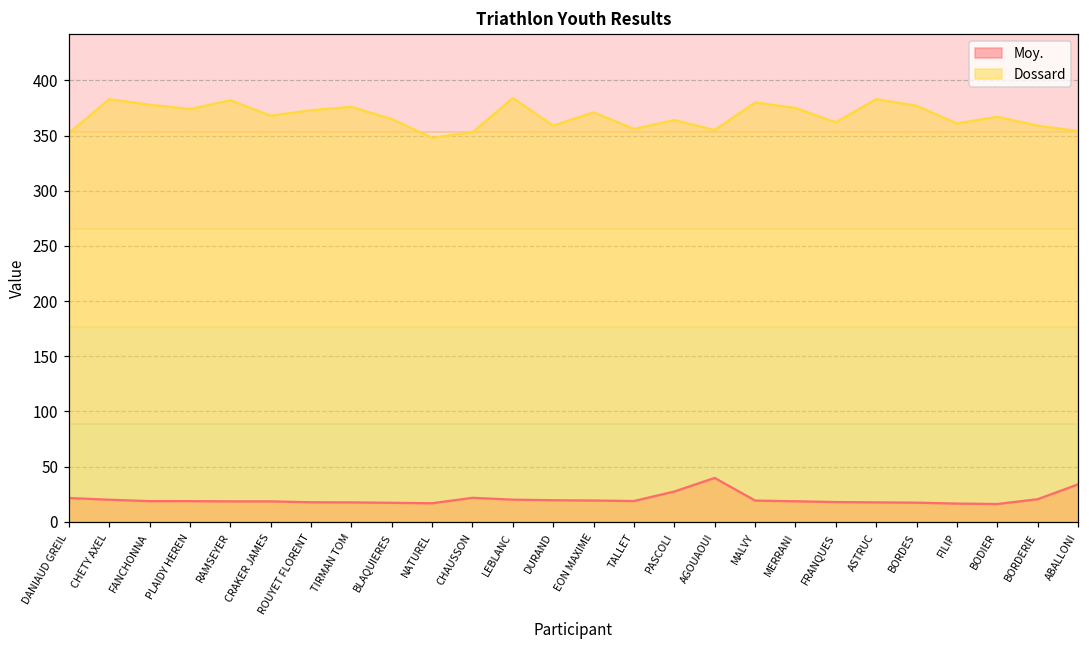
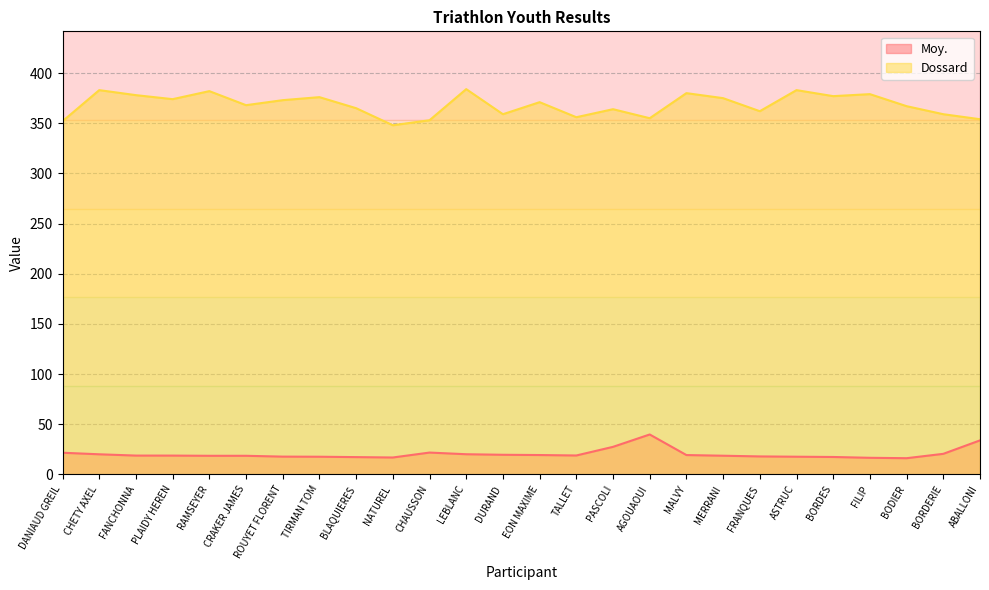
Dossard, FILIP: 361 -> 379
